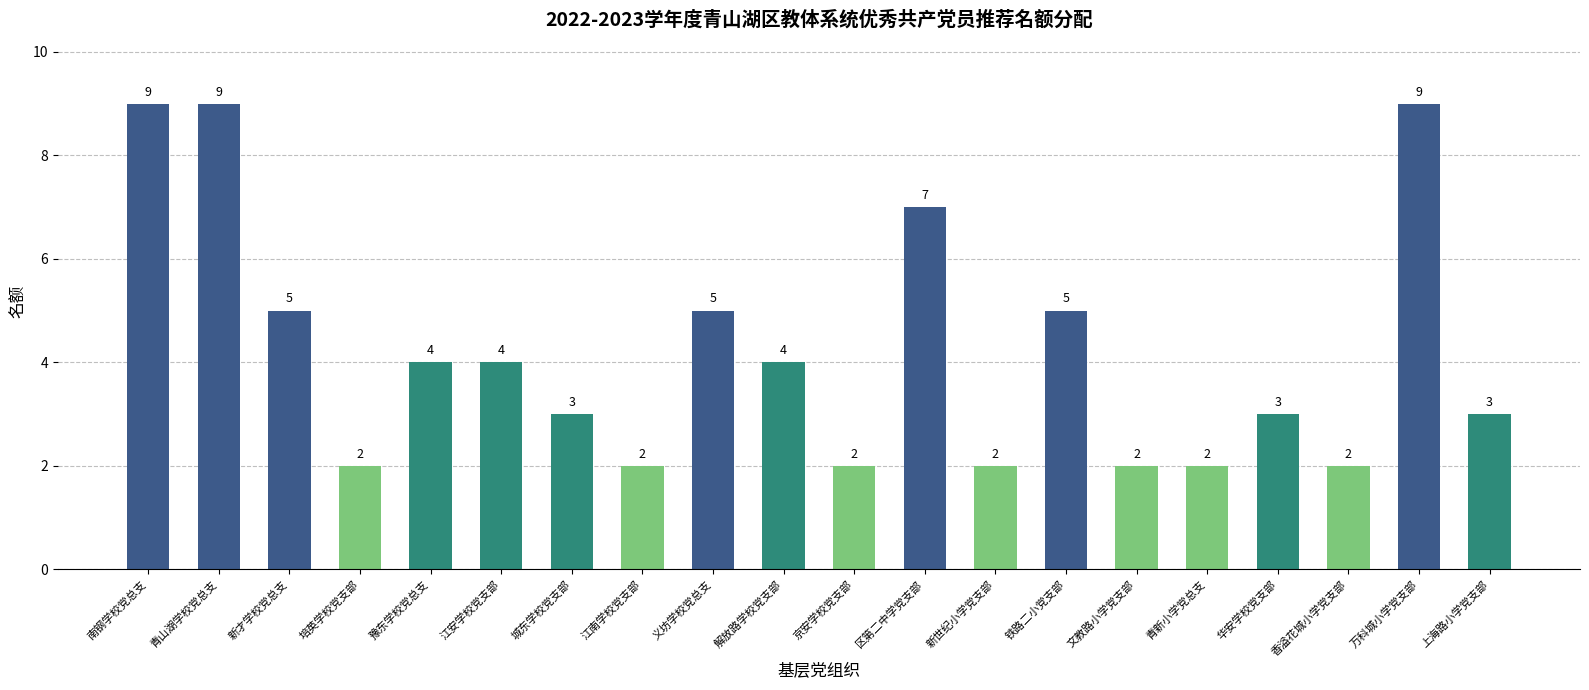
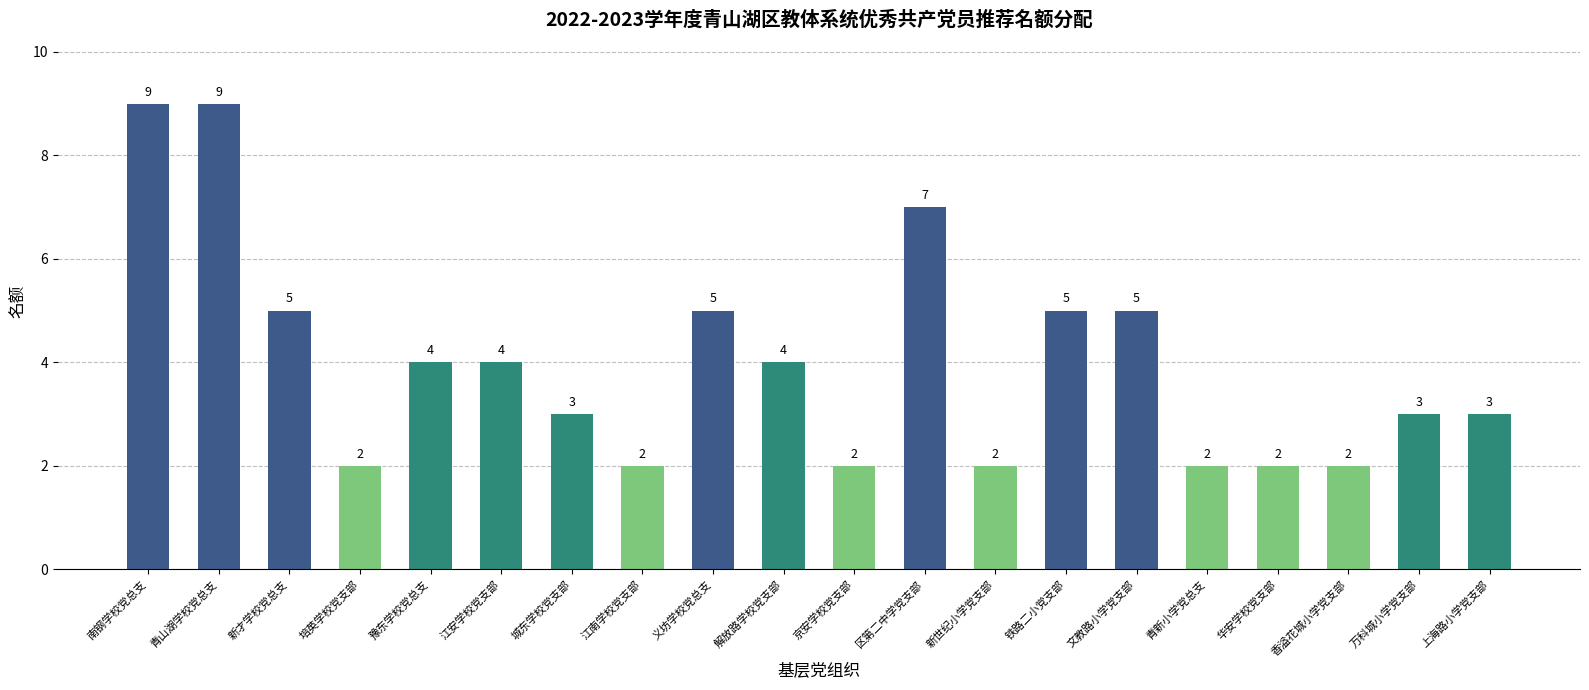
文教路小学党支部: 2 -> 5
华安学校党支部: 3 -> 2
万科城小学党支部: 9 -> 3
